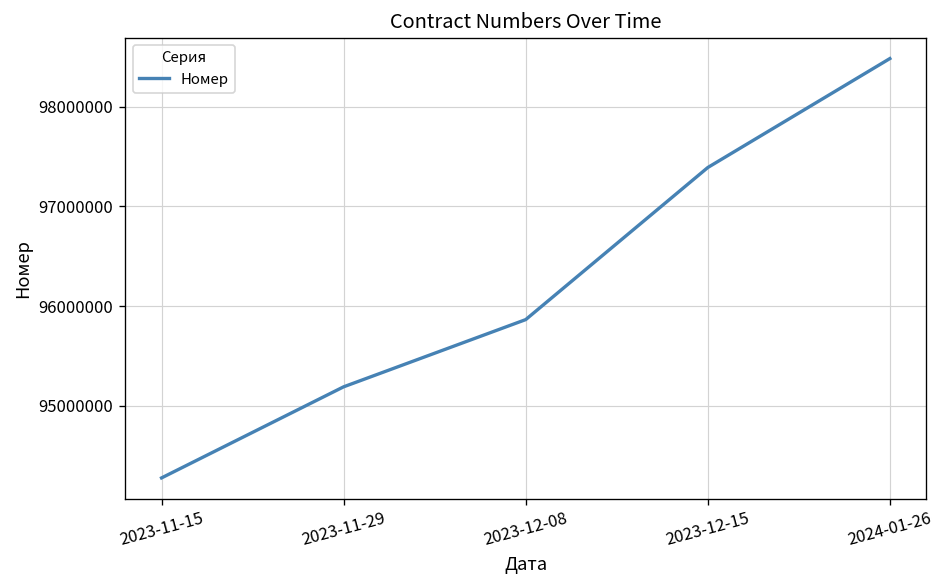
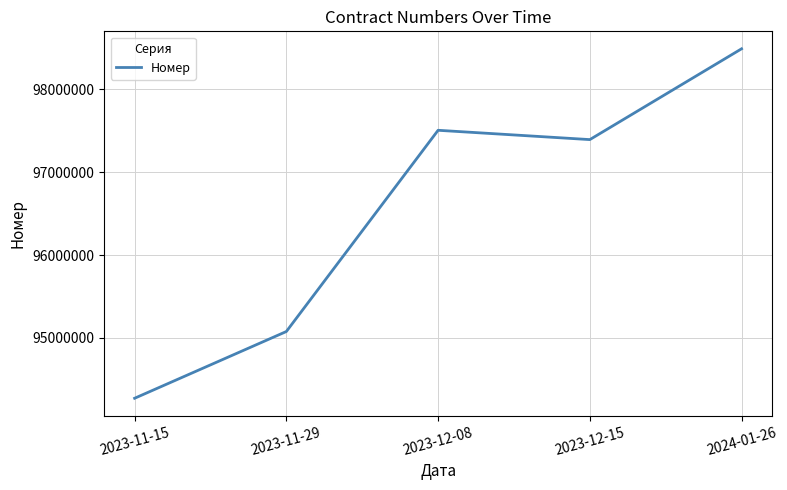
2023-11-29: 95200000 -> 95100000
2023-12-08: 95900000 -> 97500000
